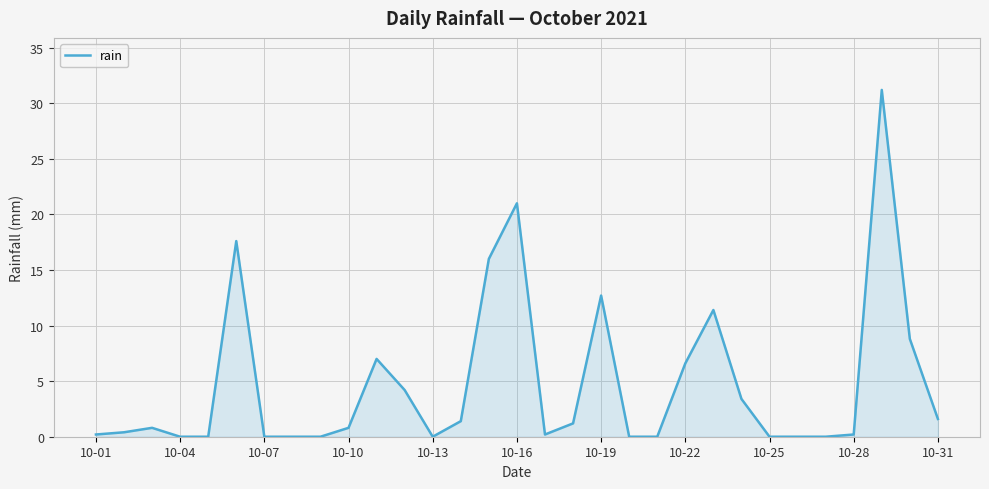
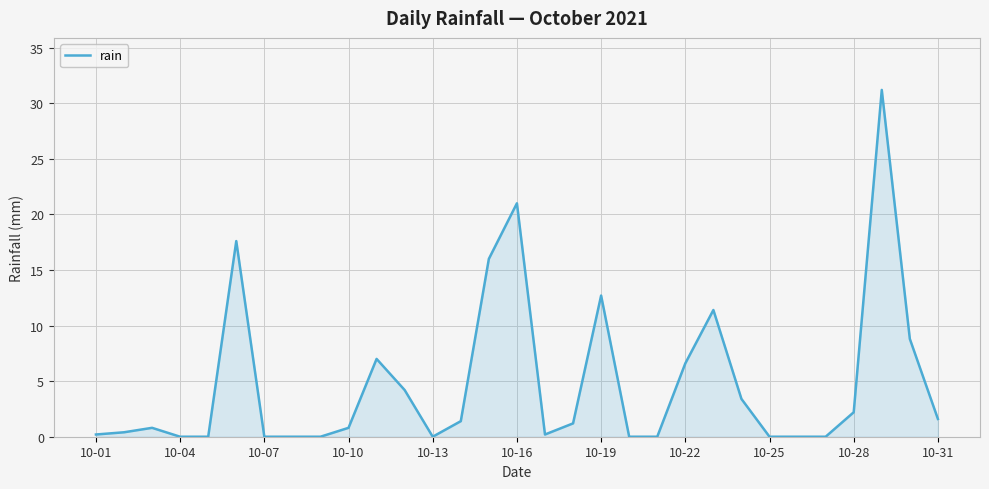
10-28: 0.2 -> 2.2
